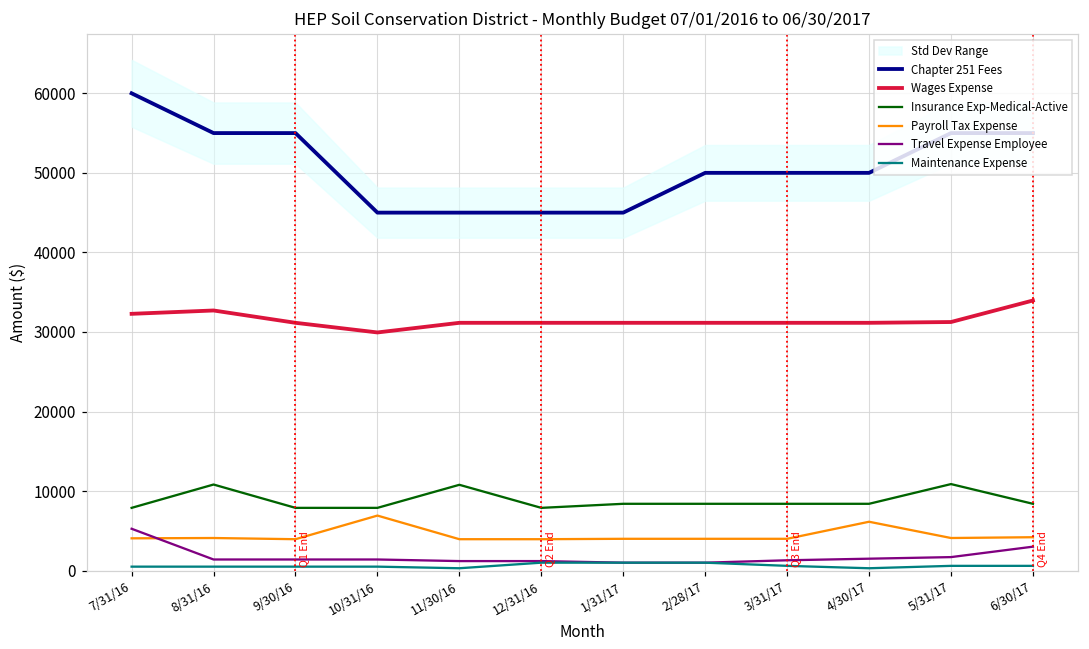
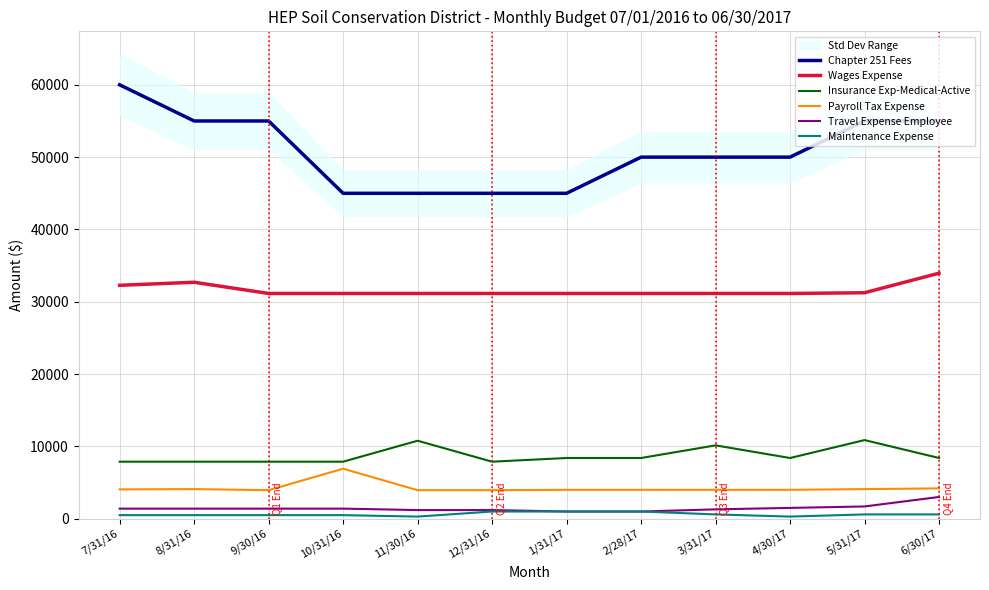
Travel Expense Employee, 7/31/16: 5000 -> 1000
Insurance Exp-Medical-Active, 8/31/16: 11000 -> 8000
Wages Expense, 10/31/16: 30000 -> 31000
Insurance Exp-Medical-Active, 3/31/17: 8000 -> 10000
Payroll Tax Expense, 4/30/17: 6000 -> 4000
